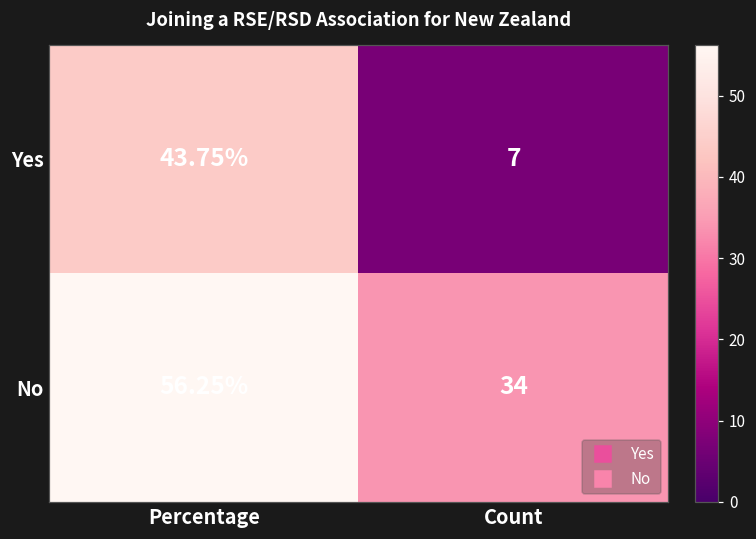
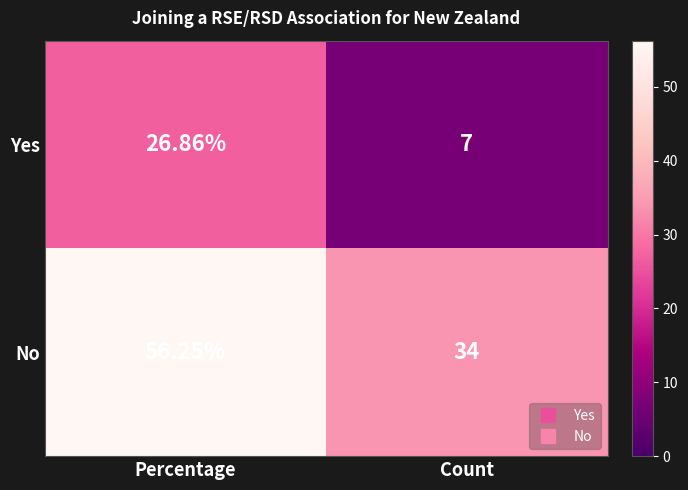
Yes, Percentage: 43.75% -> 26.86%
